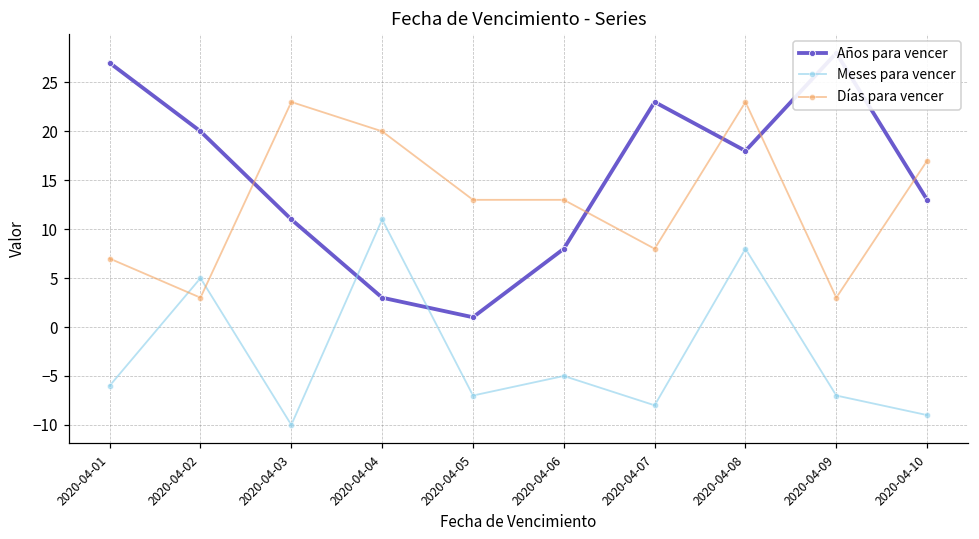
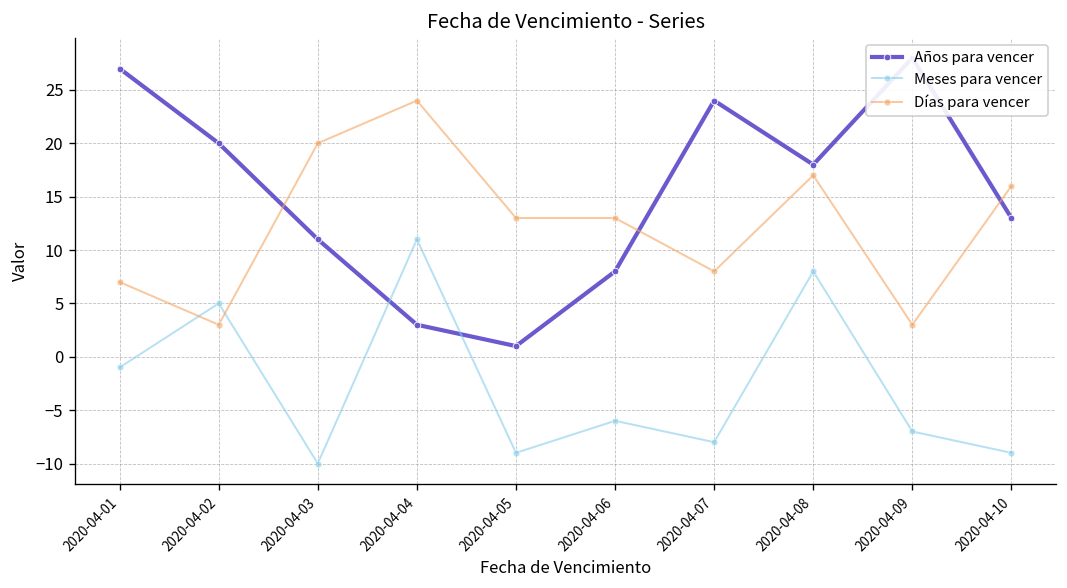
Meses para vencer, 2020-04-01: -6 -> -1
Días para vencer, 2020-04-03: 23 -> 20
Días para vencer, 2020-04-04: 20 -> 24
Meses para vencer, 2020-04-05: -7 -> -9
Meses para vencer, 2020-04-06: -5 -> -6
Años para vencer, 2020-04-07: 23 -> 24
Días para vencer, 2020-04-08: 23 -> 17
Días para vencer, 2020-04-10: 17 -> 16
